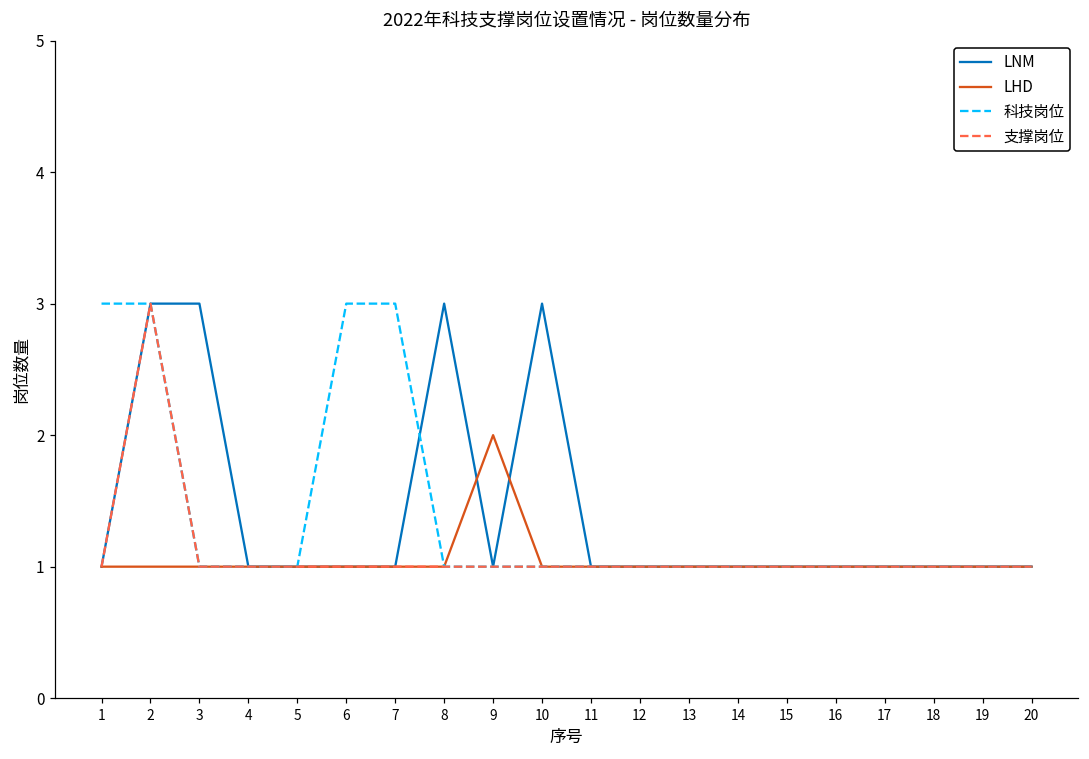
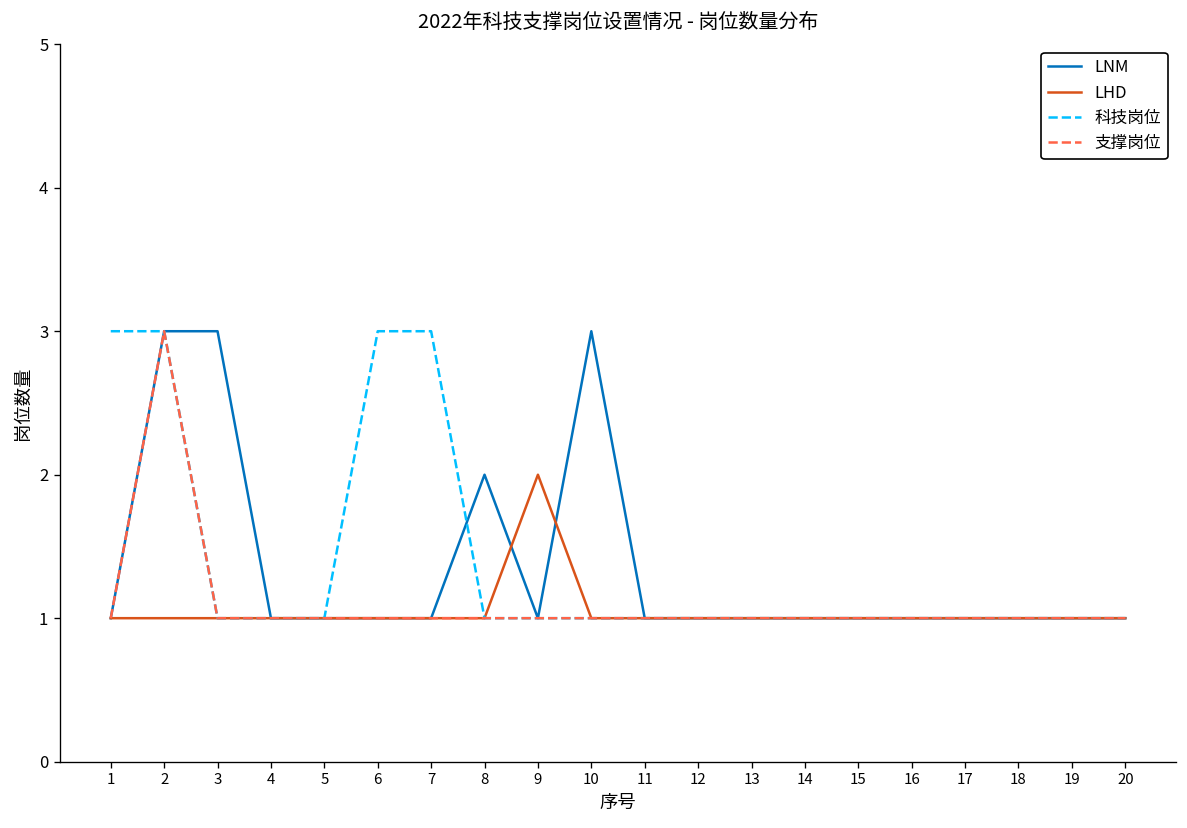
LNM, 8: 3 -> 2
